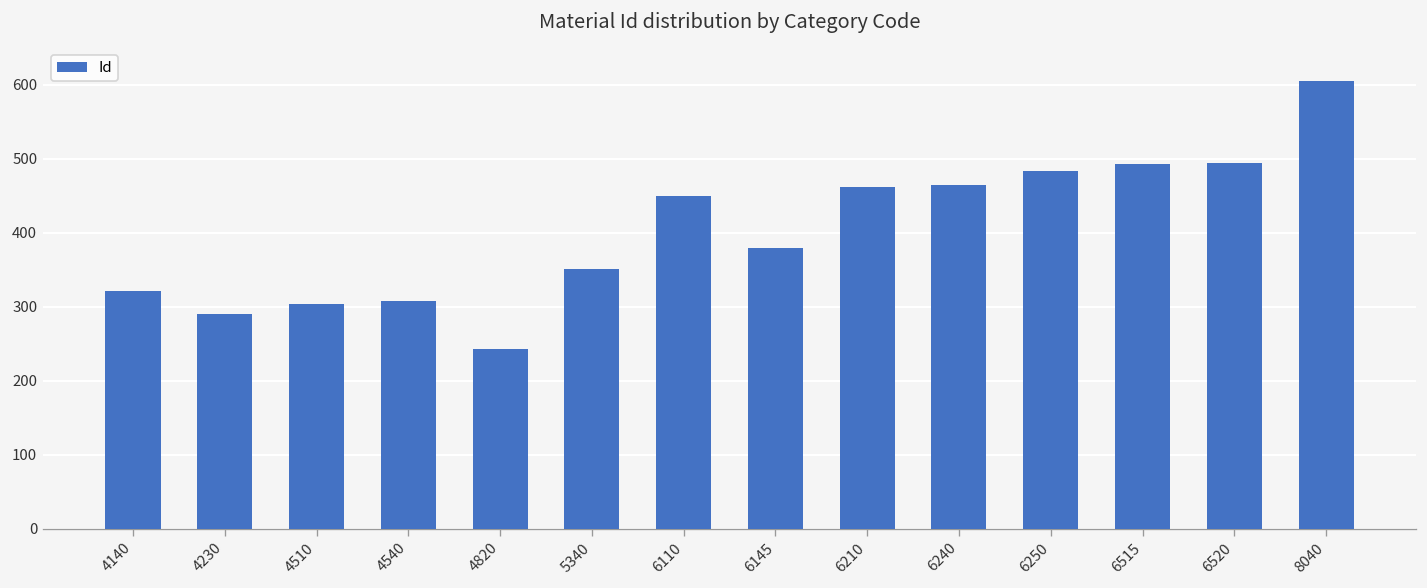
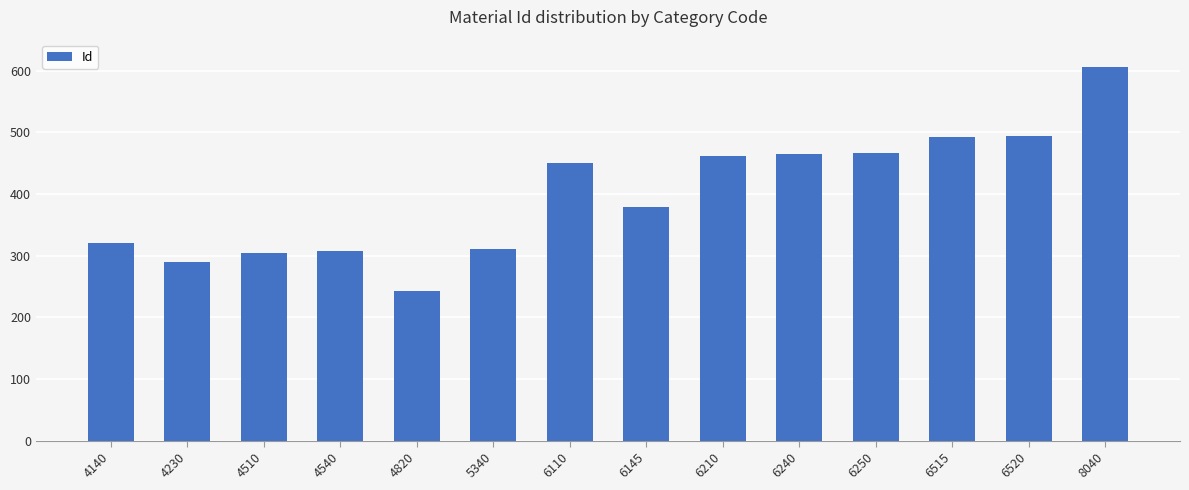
5340: 350 -> 310
6250: 480 -> 470
